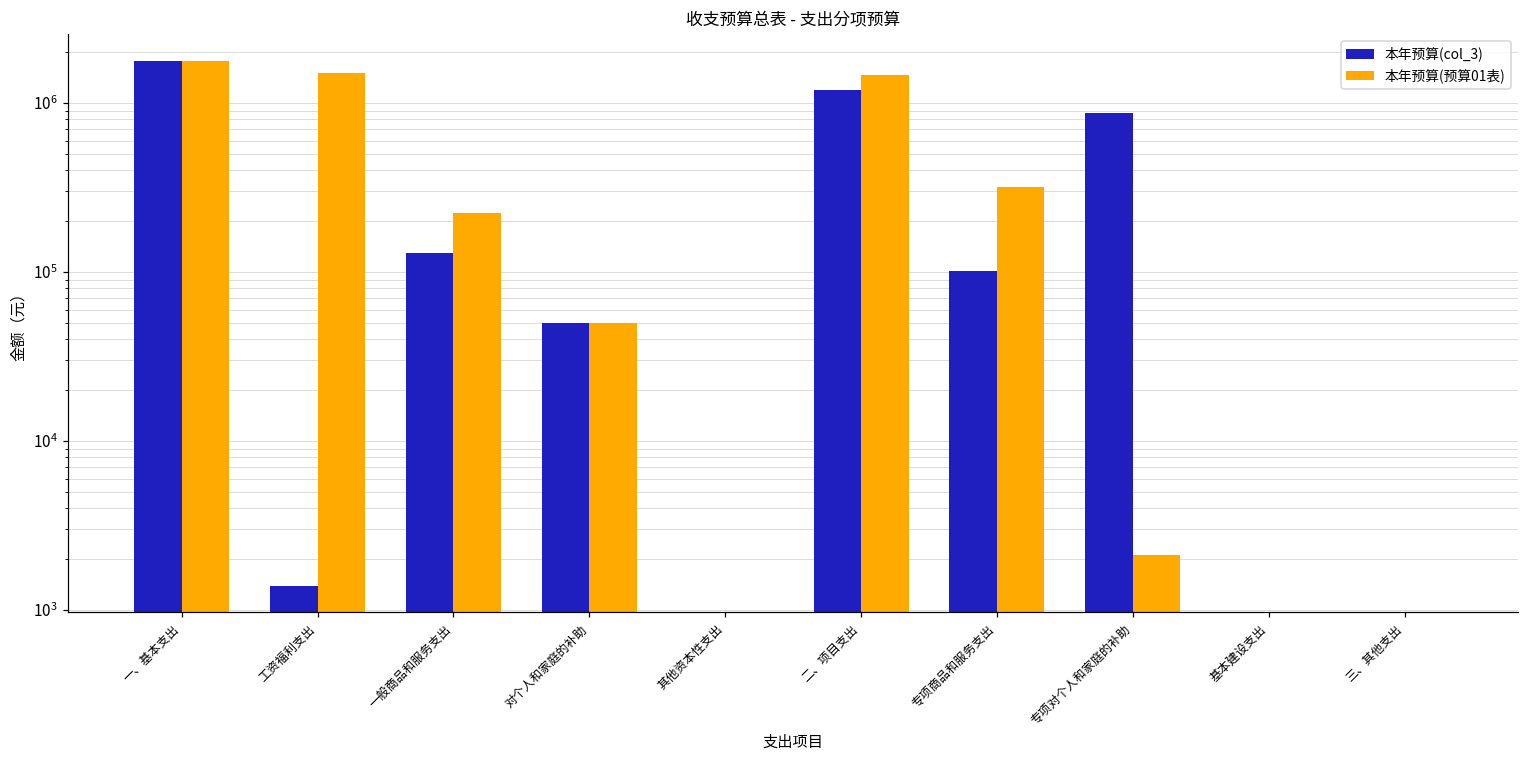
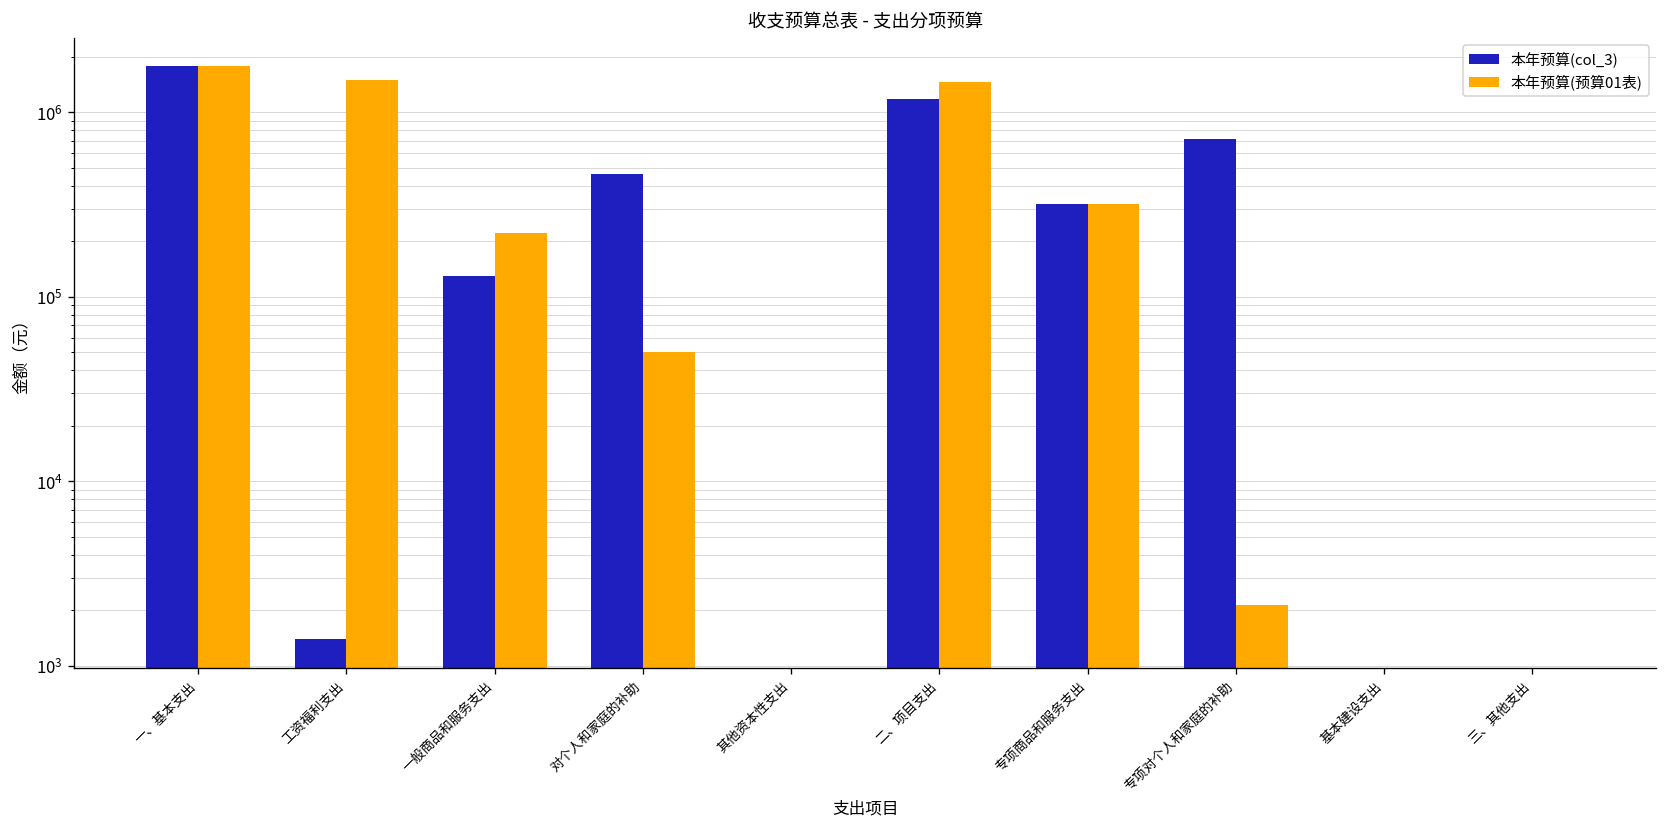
本年预算(col_3), 对个人和家庭的补助: 50000 -> 470000
本年预算(col_3), 专项商品和服务支出: 100000 -> 320000
本年预算(col_3), 专项对个人和家庭的补助: 900000 -> 700000
